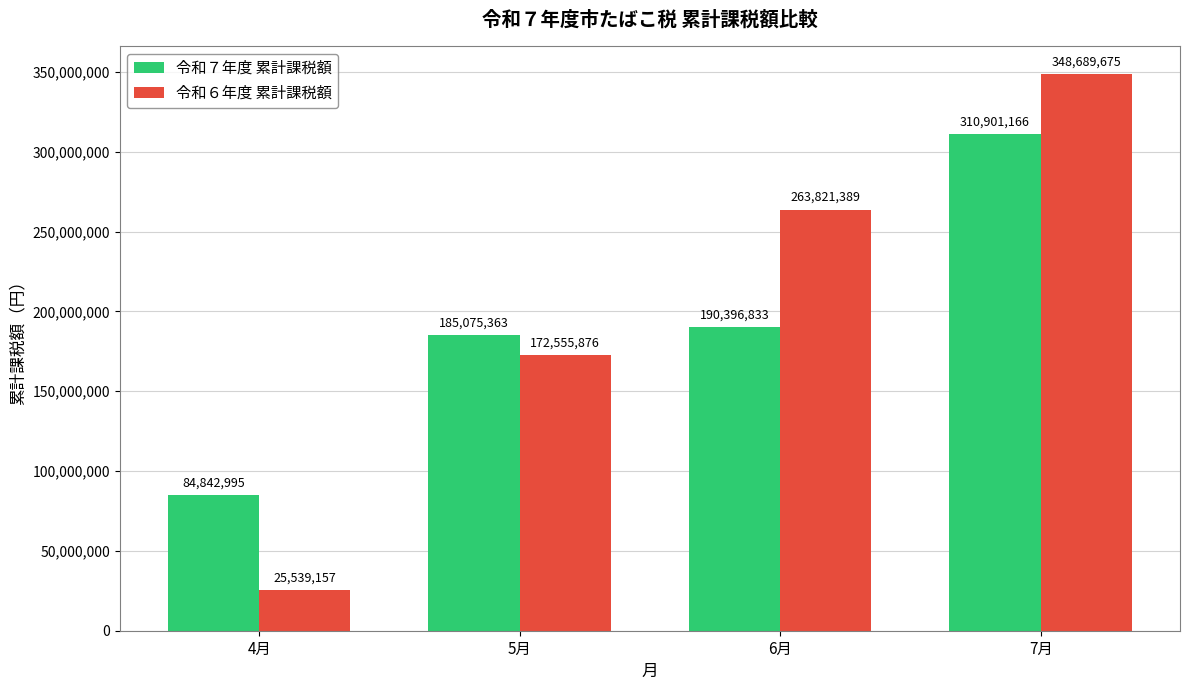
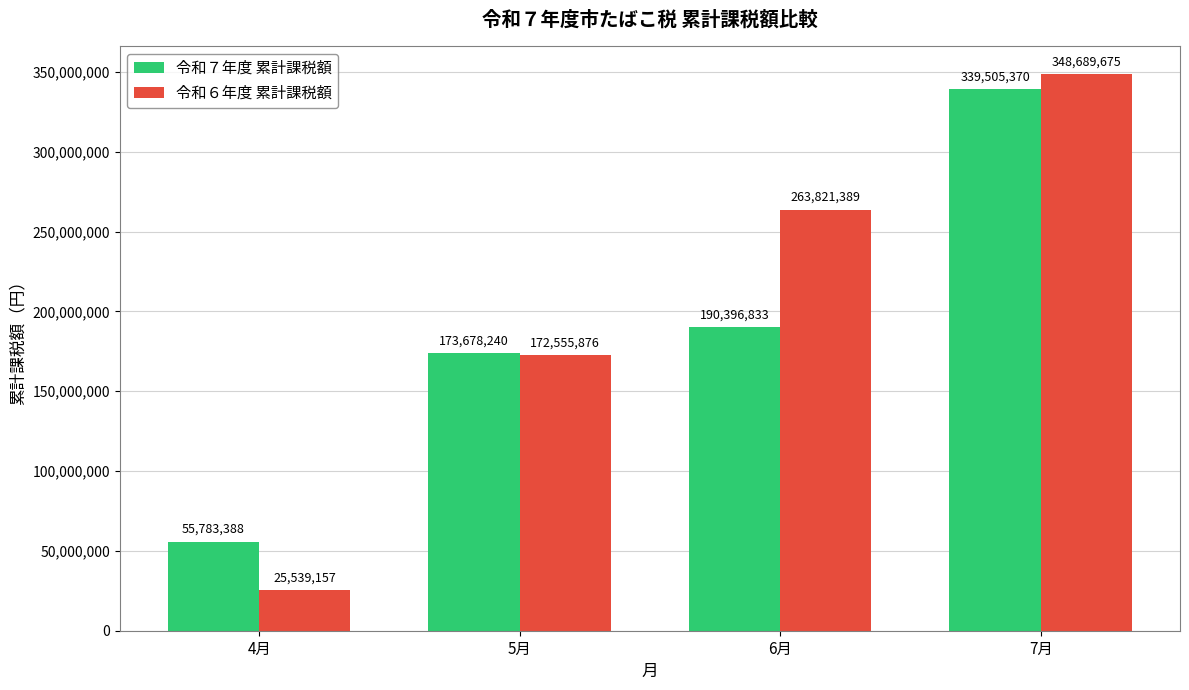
令和７年度 累計課税額, 4月: 84,842,995 -> 55,783,388
令和７年度 累計課税額, 5月: 185,075,363 -> 173,678,240
令和７年度 累計課税額, 7月: 310,901,166 -> 339,505,370
